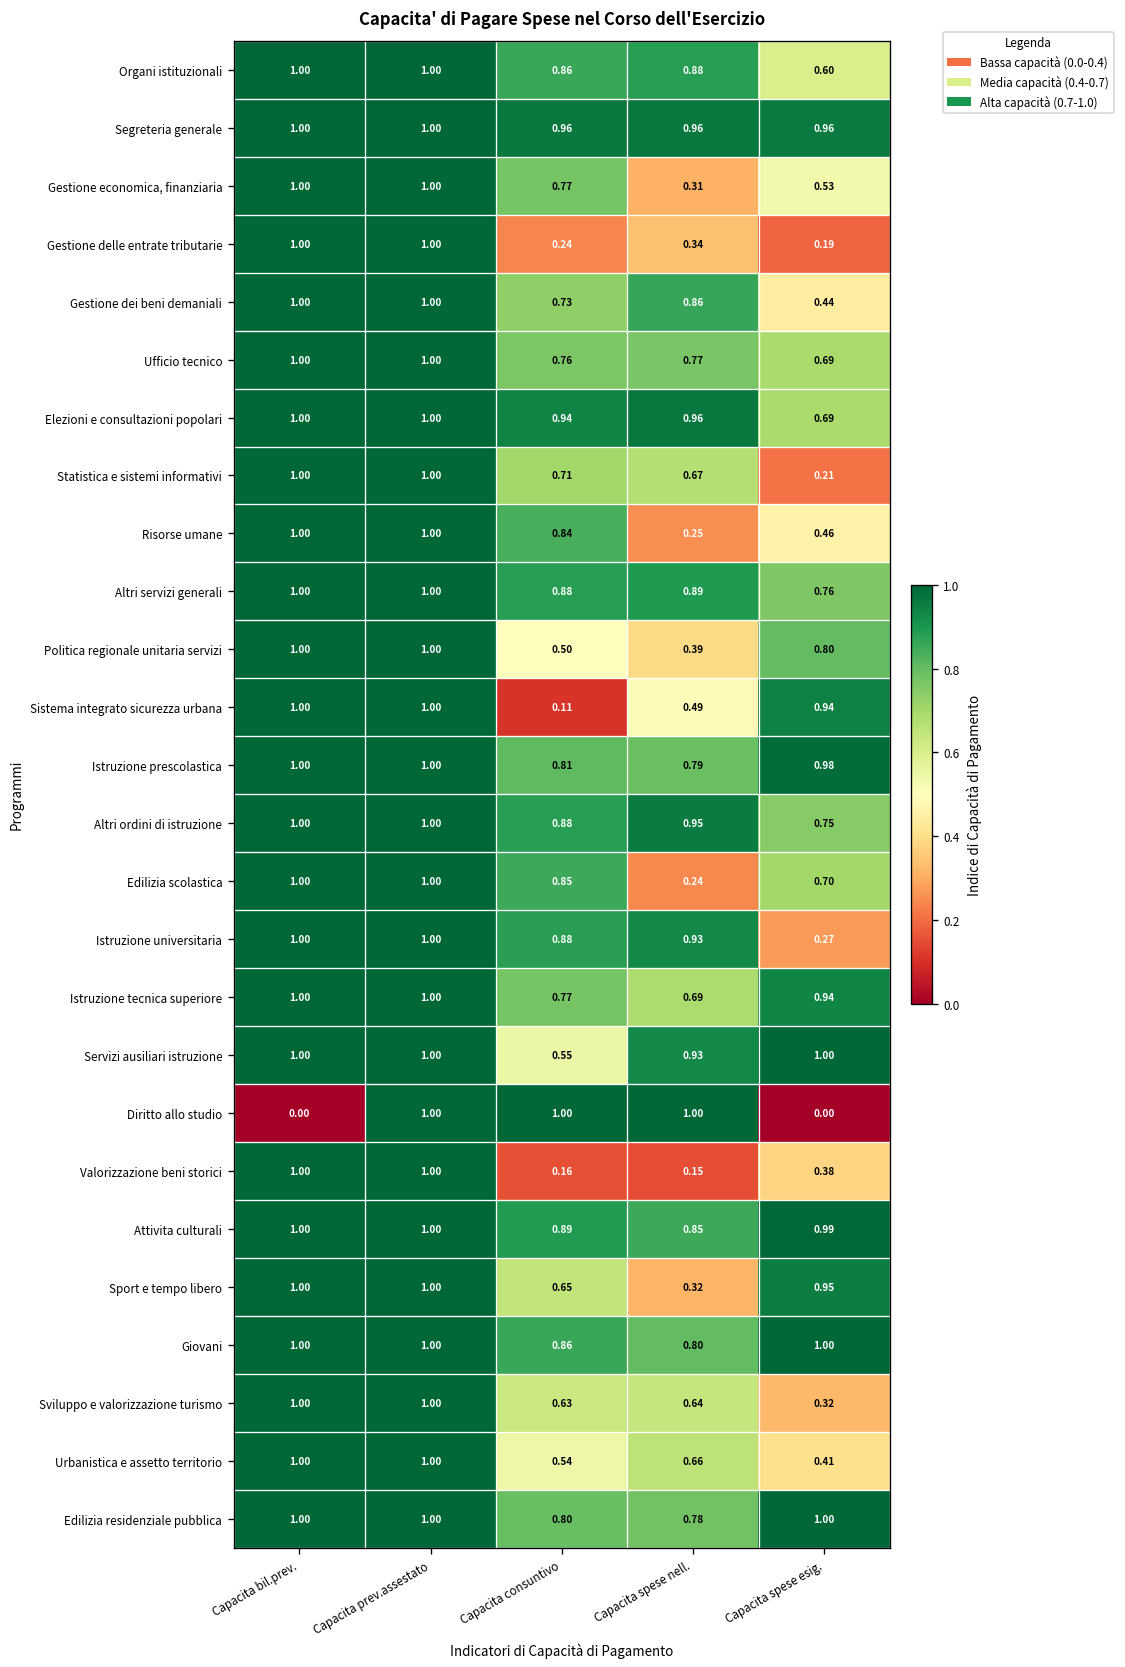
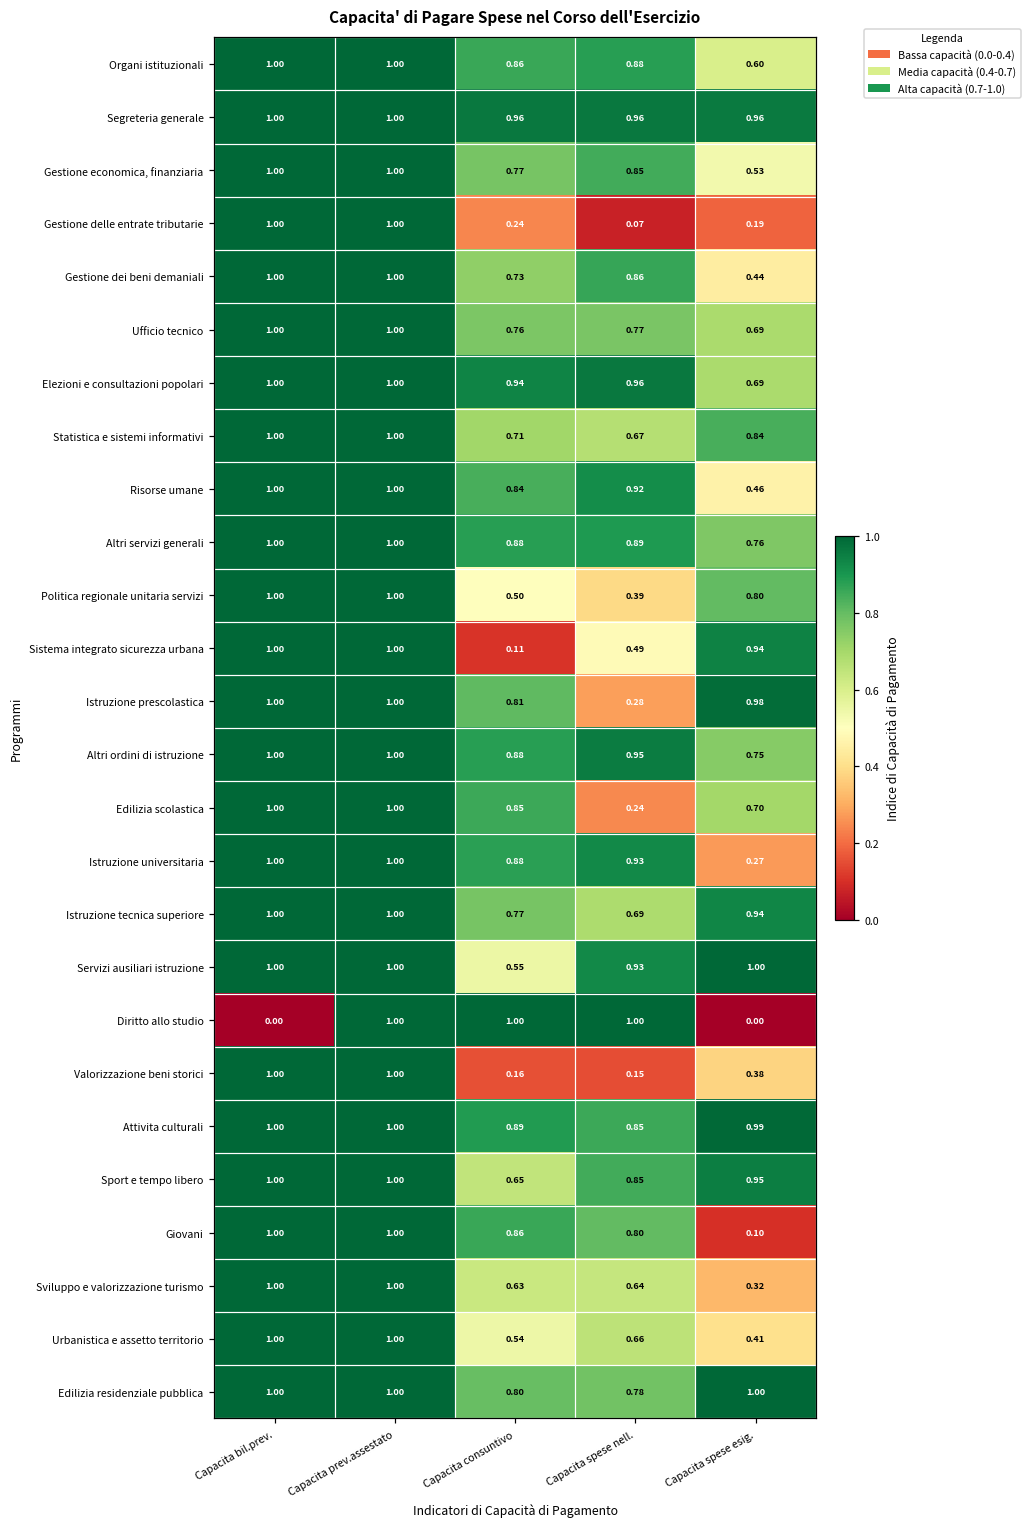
Gestione economica, finanziaria, Capacita spese nell.: 0.31 -> 0.85
Gestione delle entrate tributarie, Capacita spese nell.: 0.34 -> 0.07
Statistica e sistemi informativi, Capacita spese esig.: 0.21 -> 0.84
Risorse umane, Capacita spese nell.: 0.25 -> 0.92
Istruzione prescolastica, Capacita spese nell.: 0.79 -> 0.28
Sport e tempo libero, Capacita spese nell.: 0.32 -> 0.85
Giovani, Capacita spese esig.: 1.00 -> 0.10
